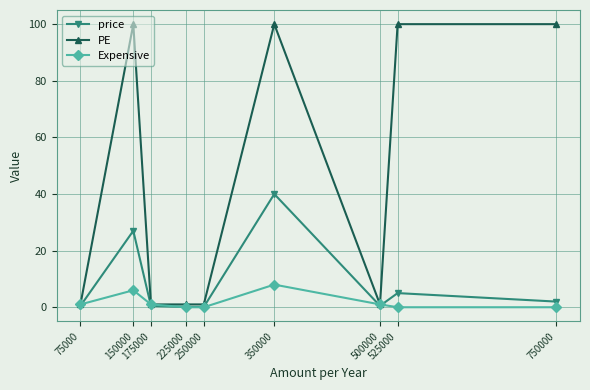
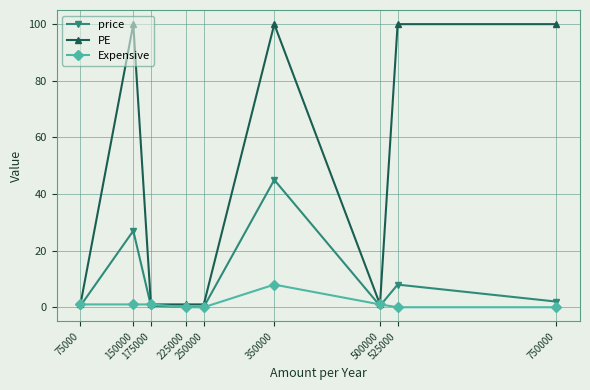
Expensive, 150000: 6 -> 1
price, 350000: 40 -> 45
price, 525000: 5 -> 8
